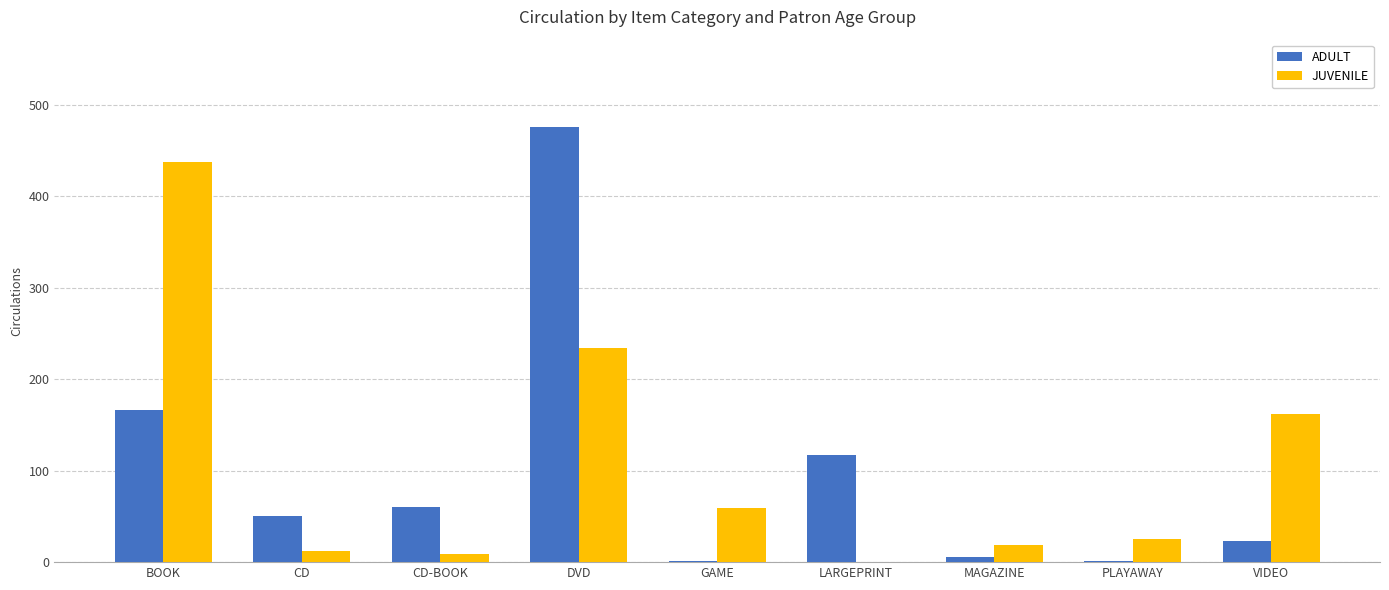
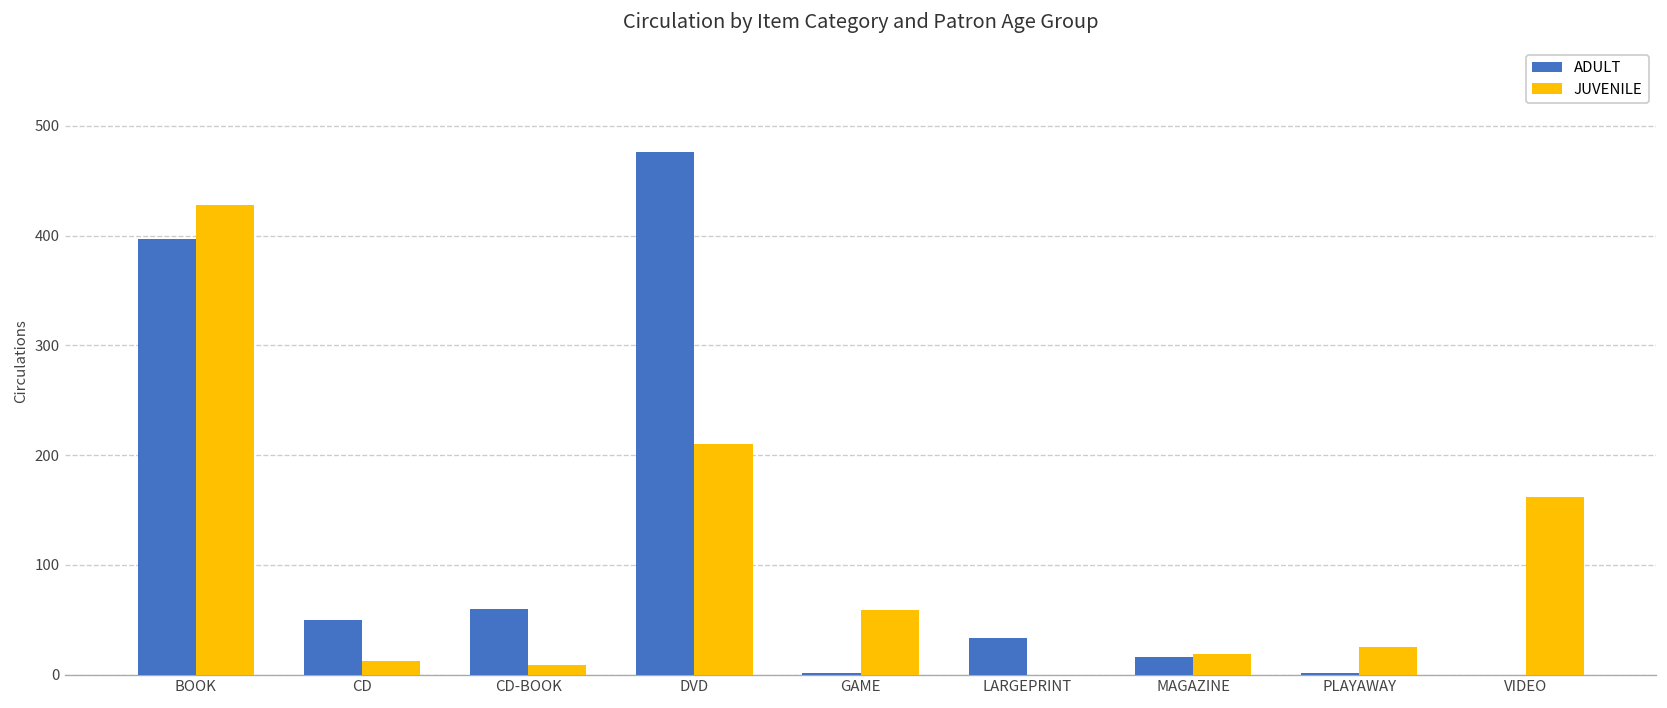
ADULT, BOOK: 170 -> 400
JUVENILE, BOOK: 440 -> 430
JUVENILE, DVD: 230 -> 210
ADULT, LARGEPRINT: 120 -> 30
ADULT, MAGAZINE: 10 -> 20
ADULT, VIDEO: 20 -> 0
